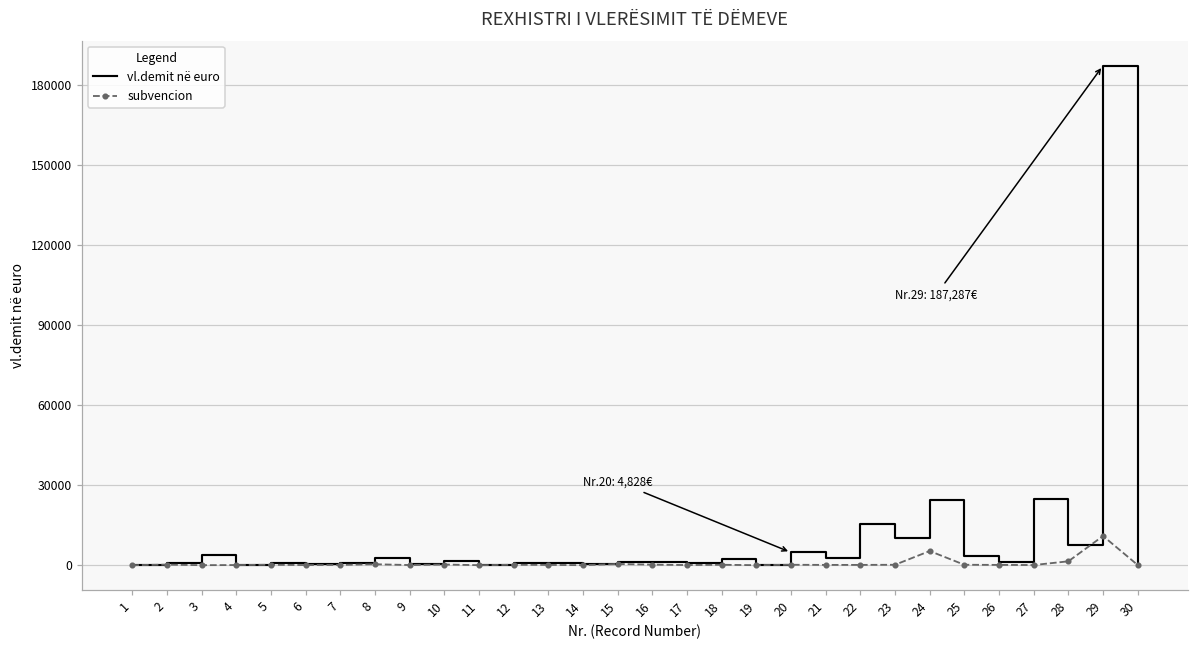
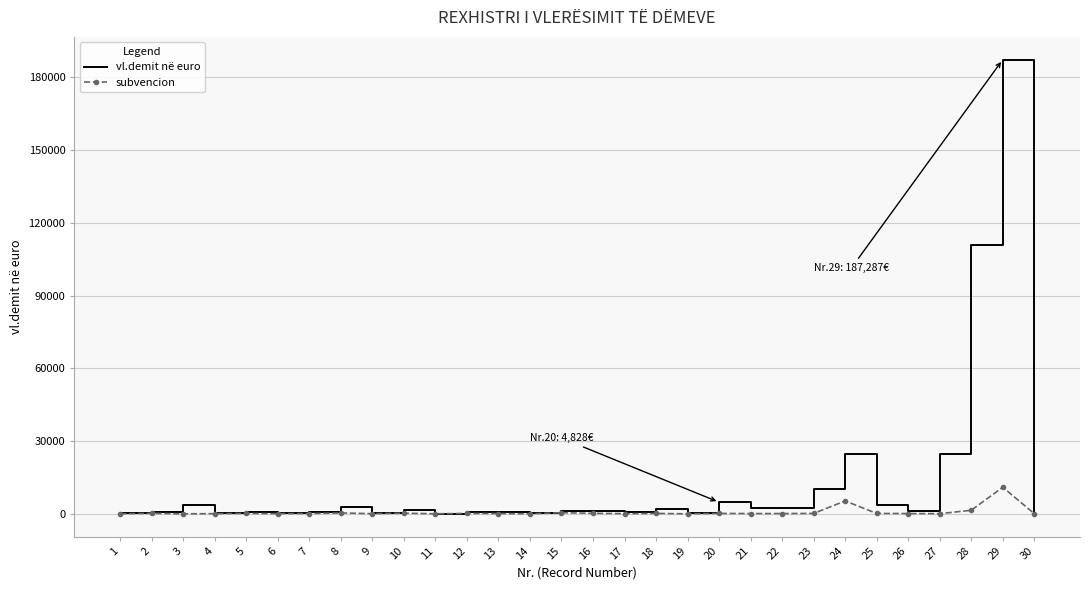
vl.demit në euro, 22: 16000 -> 2000
vl.demit në euro, 28: 7000 -> 111000
